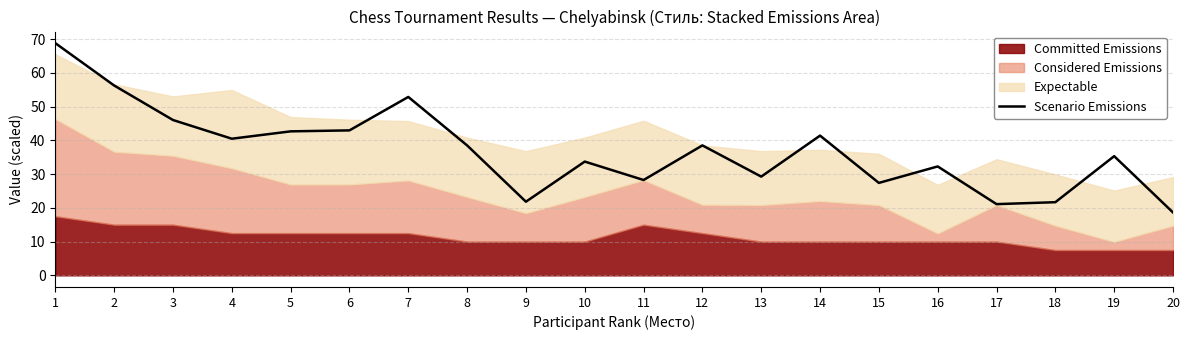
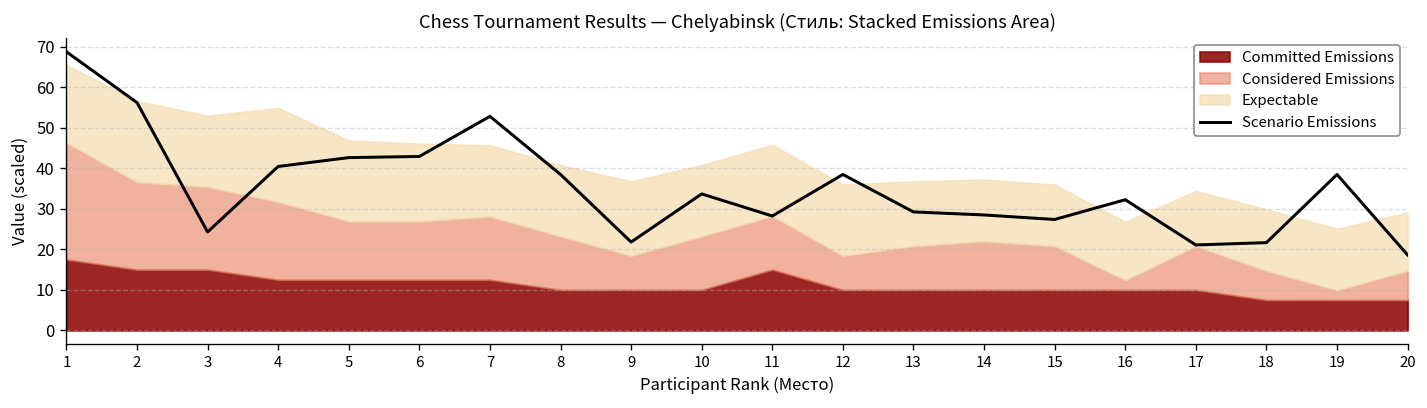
Scenario Emissions, 3: 46 -> 24
Committed Emissions, 12: 13 -> 10
Scenario Emissions, 14: 41 -> 29
Scenario Emissions, 19: 35 -> 38
